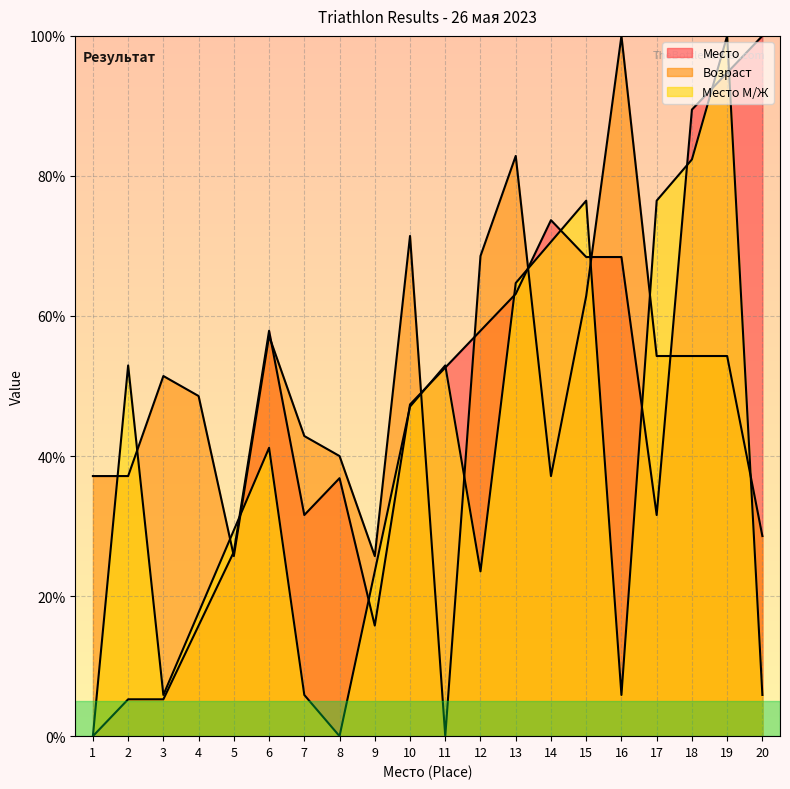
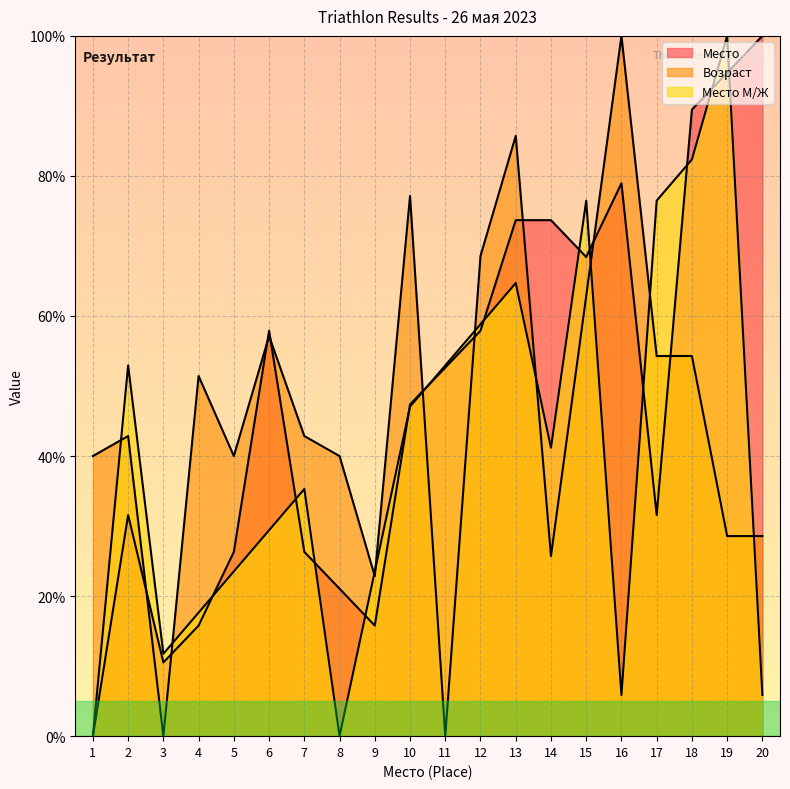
Возраст, 1: 37% -> 40%
Место, 2: 5% -> 32%
Возраст, 2: 37% -> 43%
Место, 3: 5% -> 11%
Возраст, 3: 51% -> 0%
Место М/Ж, 3: 6% -> 12%
Возраст, 4: 49% -> 51%
Возраст, 5: 26% -> 40%
Место М/Ж, 5: 29% -> 24%
Место М/Ж, 6: 41% -> 29%
Место, 7: 32% -> 26%
Место М/Ж, 7: 6% -> 35%
Место, 8: 37% -> 21%
Возраст, 9: 26% -> 23%
Возраст, 10: 71% -> 77%
Место М/Ж, 12: 24% -> 59%
Место, 13: 63% -> 74%
Возраст, 13: 83% -> 86%
Возраст, 14: 37% -> 26%
Место М/Ж, 14: 71% -> 41%
Место, 16: 68% -> 79%
Возраст, 19: 54% -> 29%
